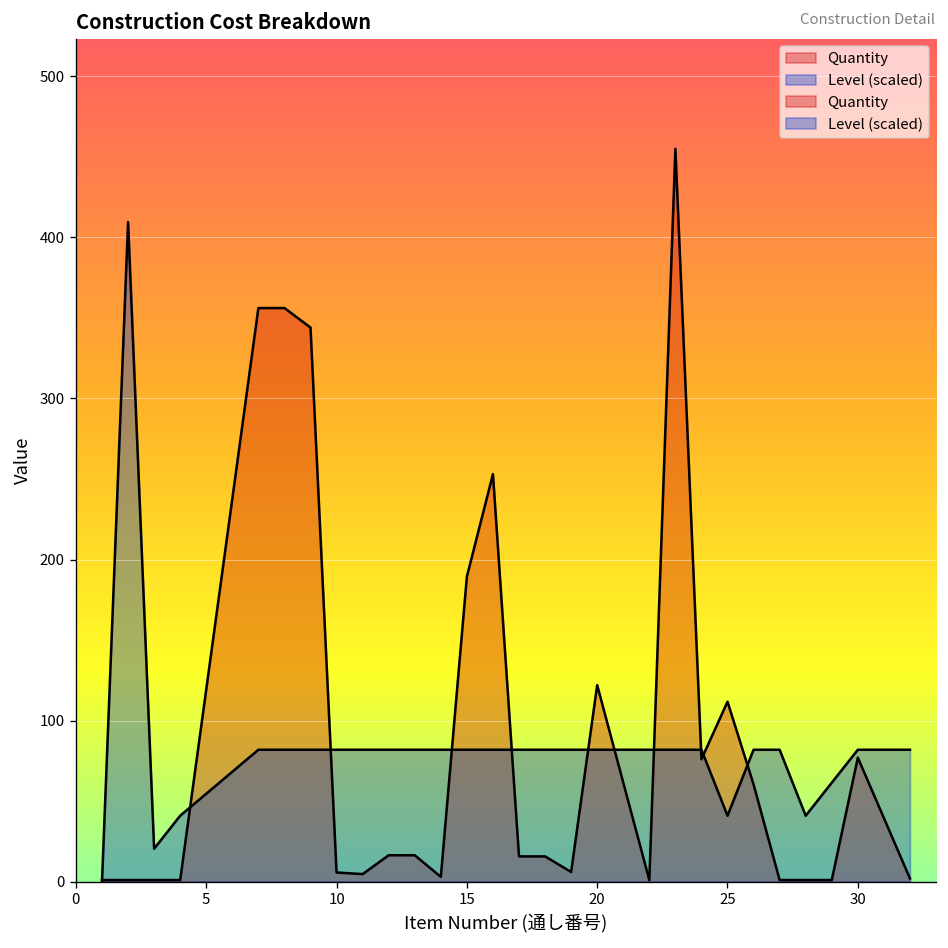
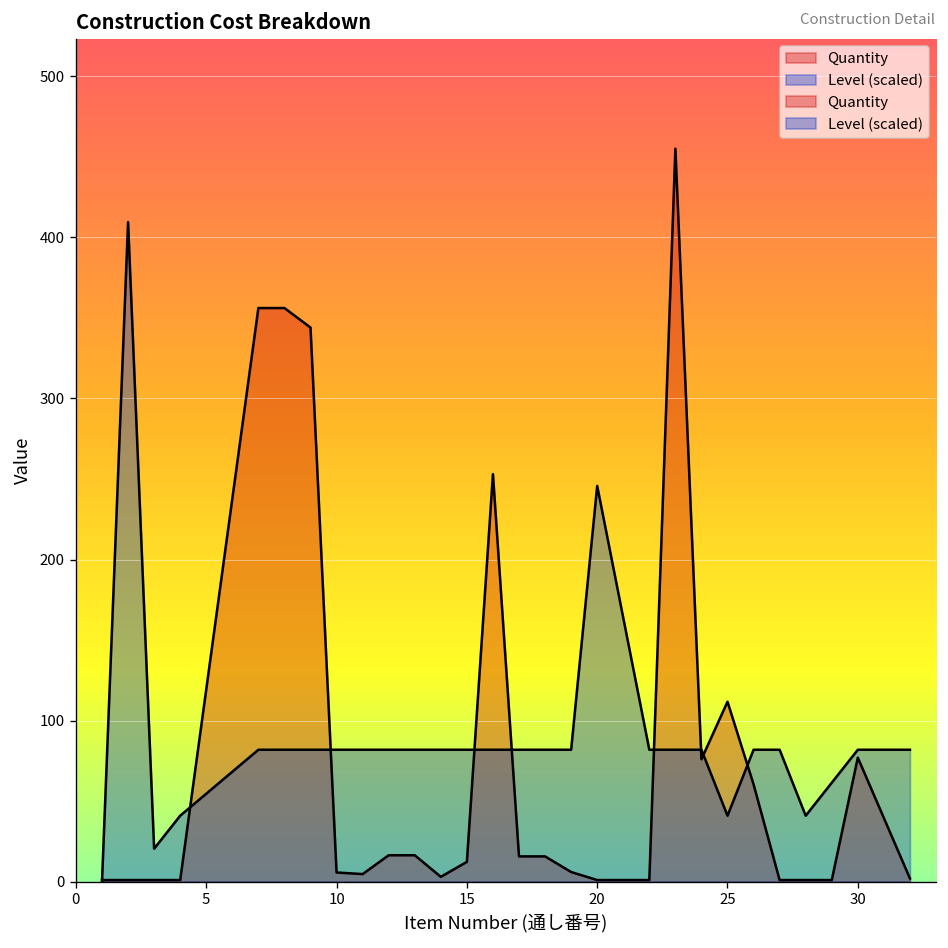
Quantity, 15: 189 -> 12
Quantity, 20: 122 -> 1
Level (scaled), 20: 82 -> 246
